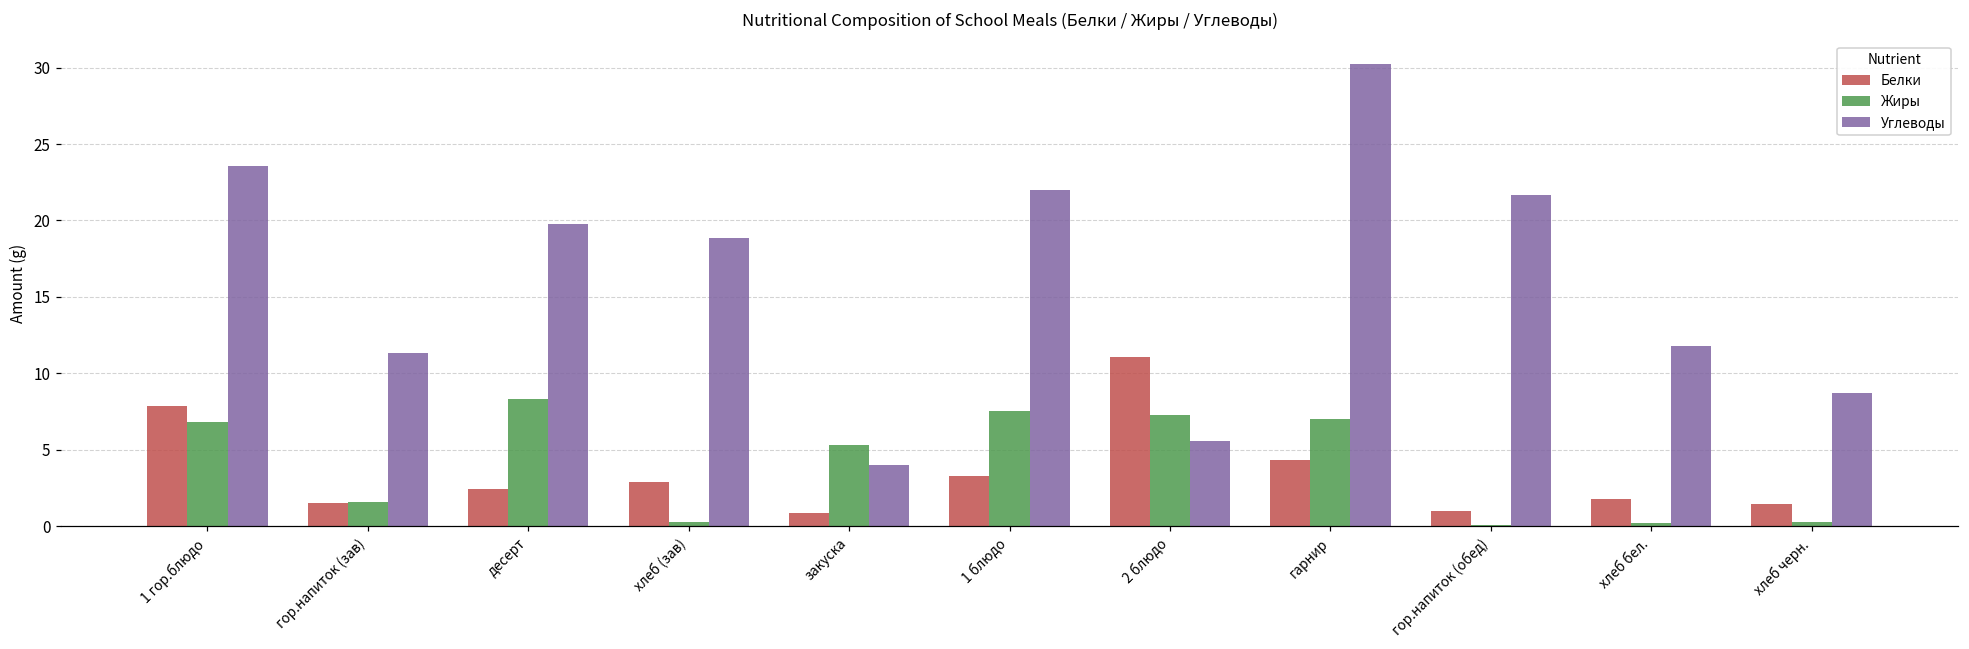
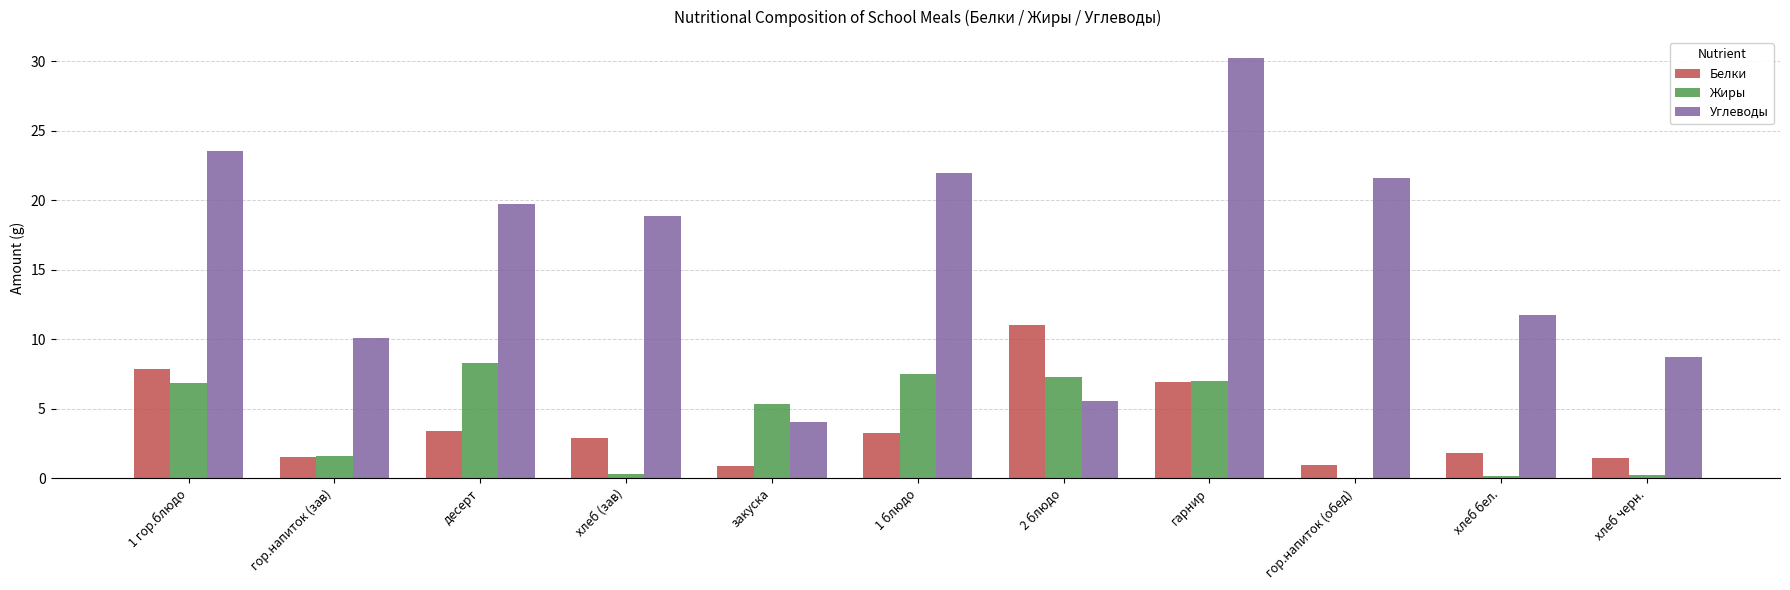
Углеводы, гор.напиток (зав): 11.3 -> 10.1
Белки, десерт: 2.4 -> 3.4
Белки, гарнир: 4.3 -> 6.9
